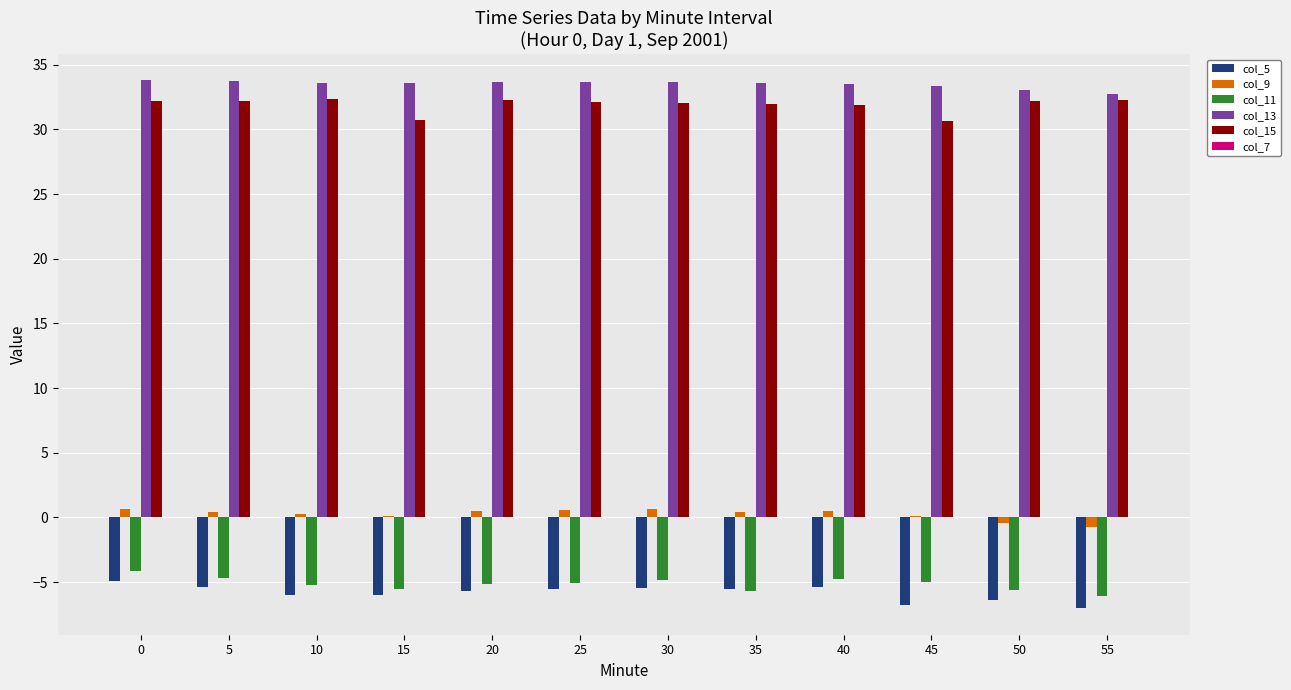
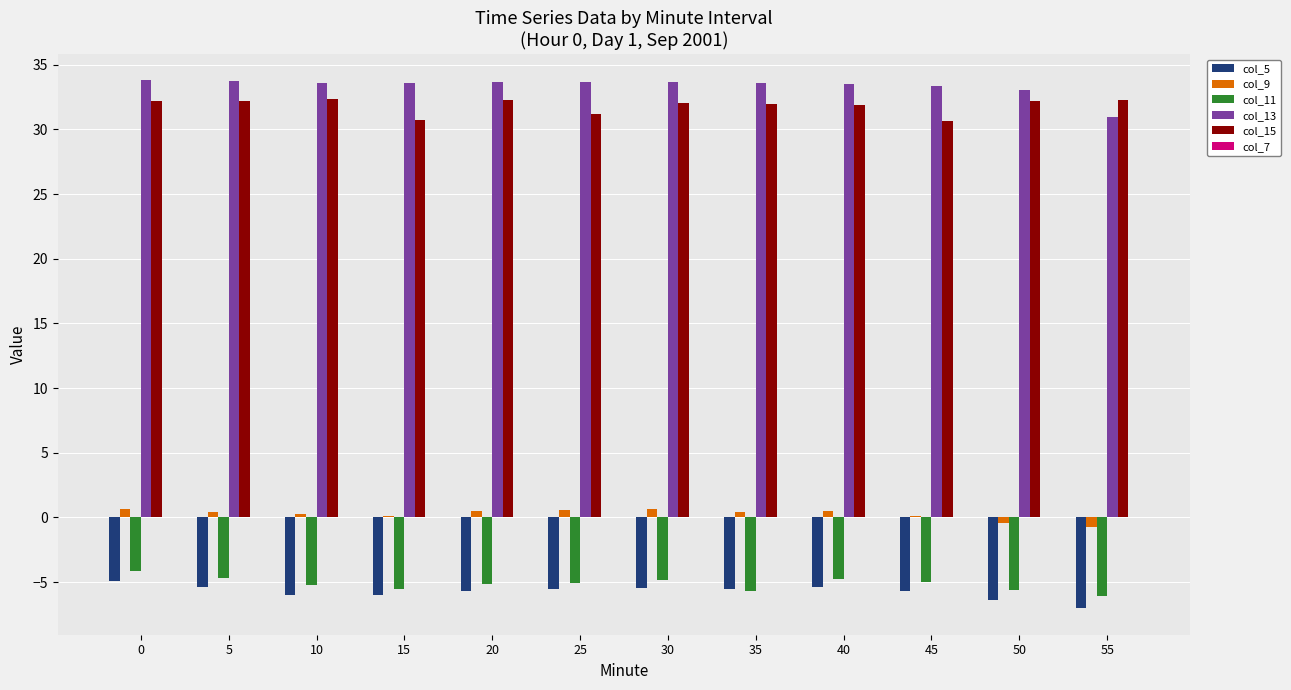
col_15, 25: 32.1 -> 31.2
col_5, 45: -6.8 -> -5.7
col_13, 55: 32.7 -> 31.0
